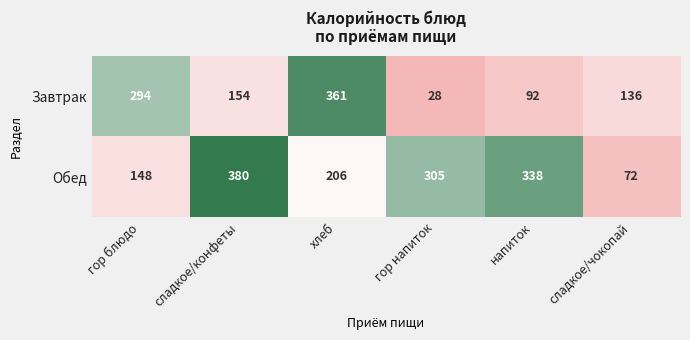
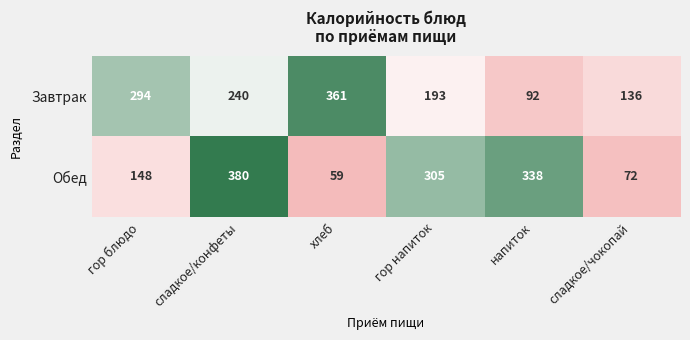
Завтрак, сладкое/конфеты: 154 -> 240
Завтрак, гор напиток: 28 -> 193
Обед, хлеб: 206 -> 59
